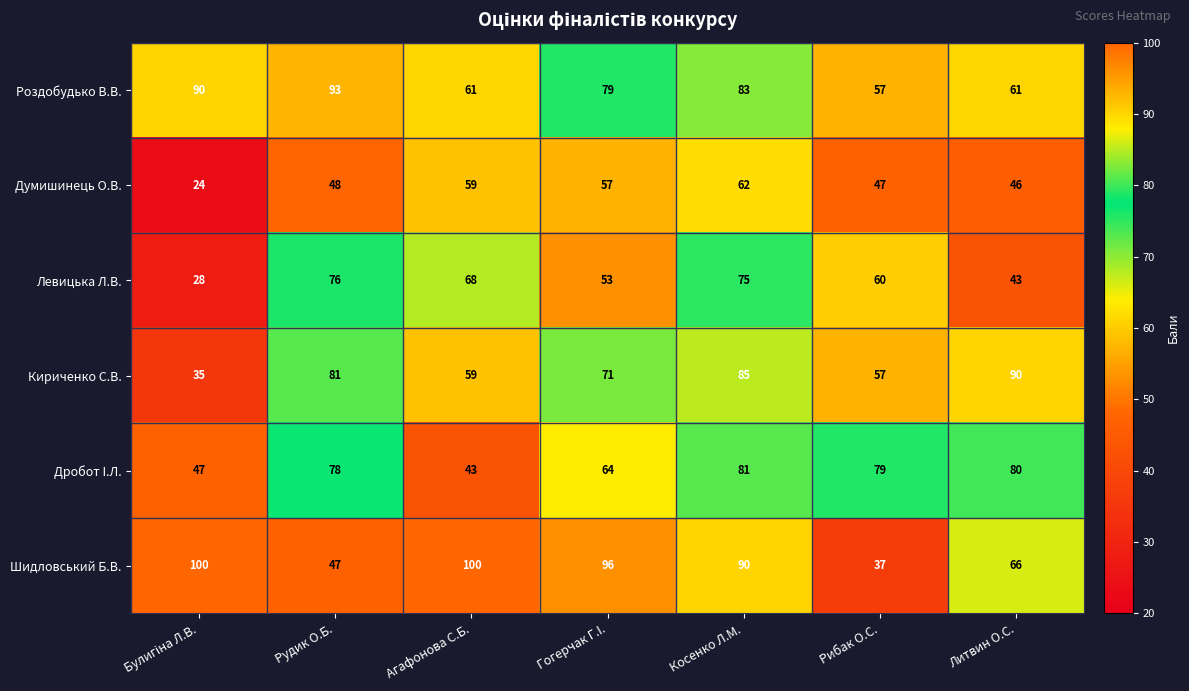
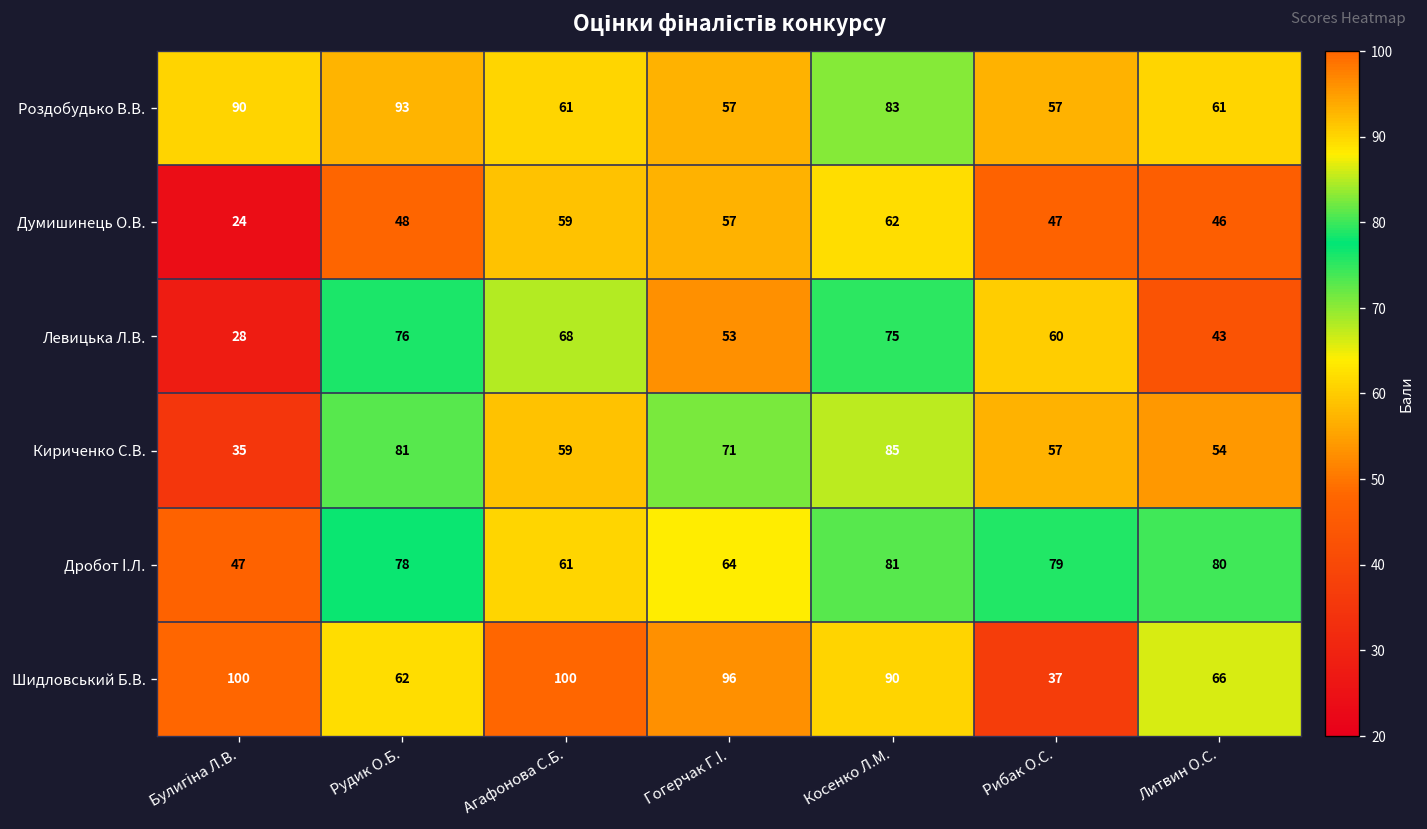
Роздобудько В.В., Гогерчак Г.І.: 79 -> 57
Кириченко С.В., Литвин О.С.: 90 -> 54
Дробот І.Л., Агафонова С.Б.: 43 -> 61
Шидловський Б.В., Рудик О.Б.: 47 -> 62
